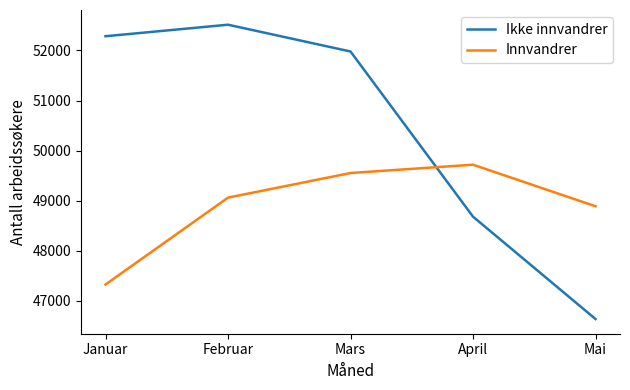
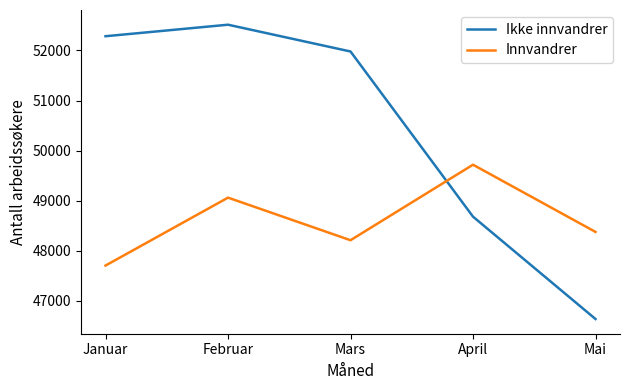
Innvandrer, Januar: 47300 -> 47700
Innvandrer, Mars: 49600 -> 48200
Innvandrer, Mai: 48900 -> 48400
